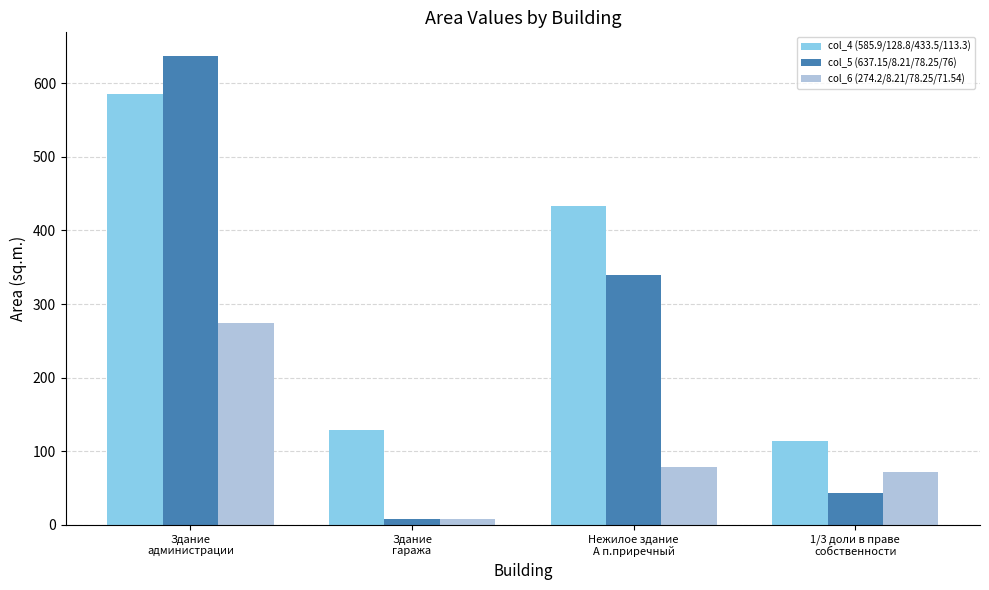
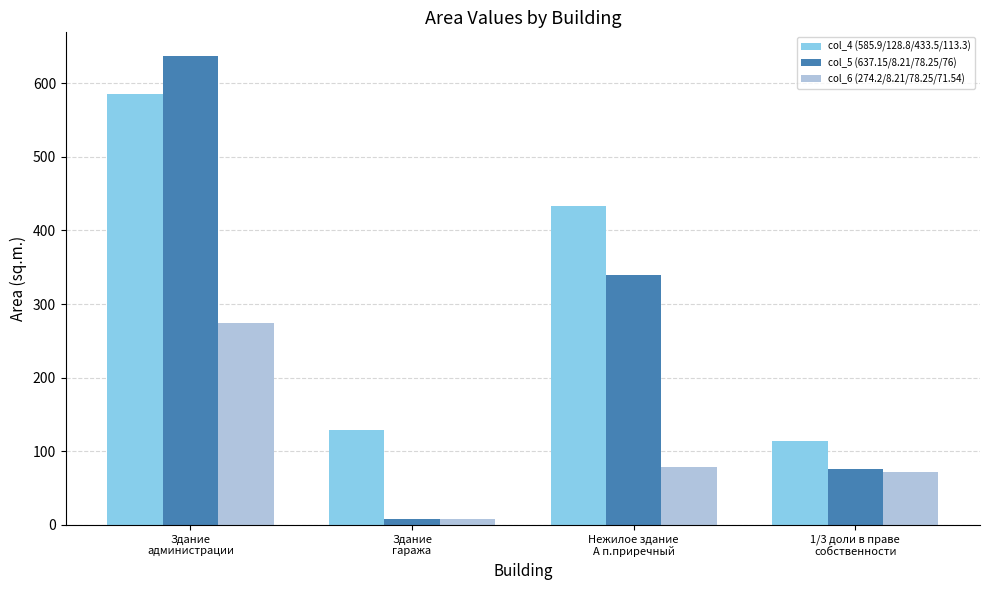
col_5 (637.15/8.21/78.25/76), 1/3 доли в праве собственности: 40 -> 80
